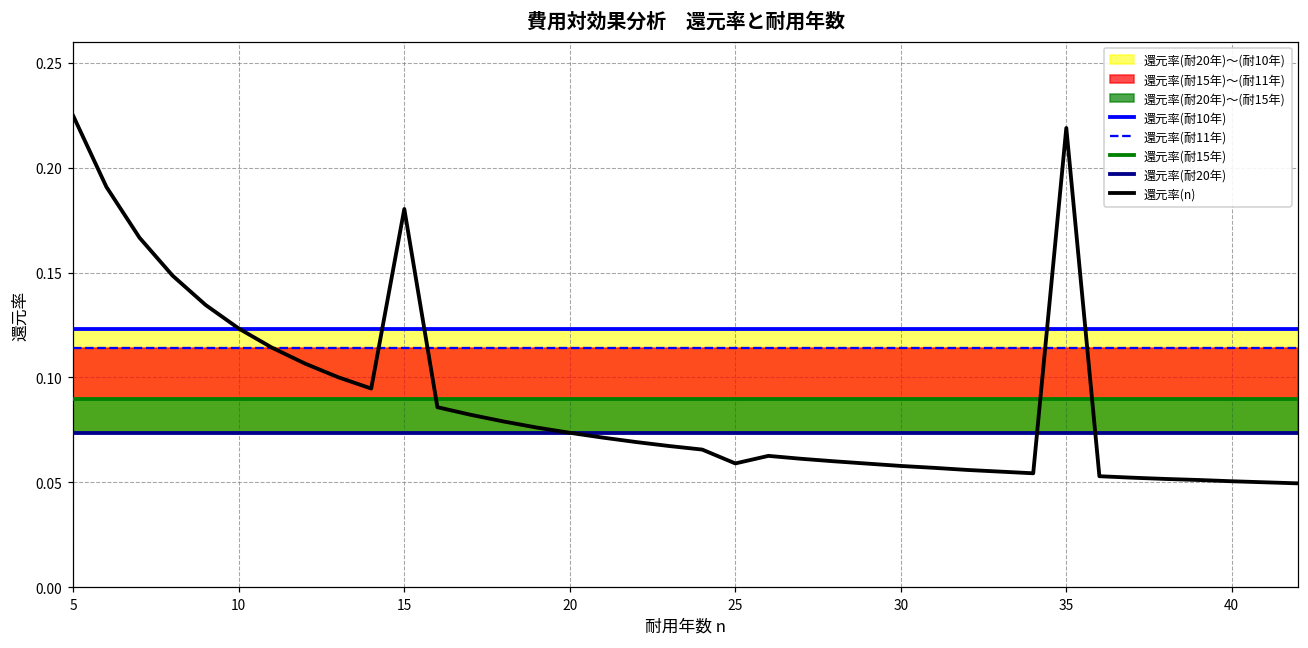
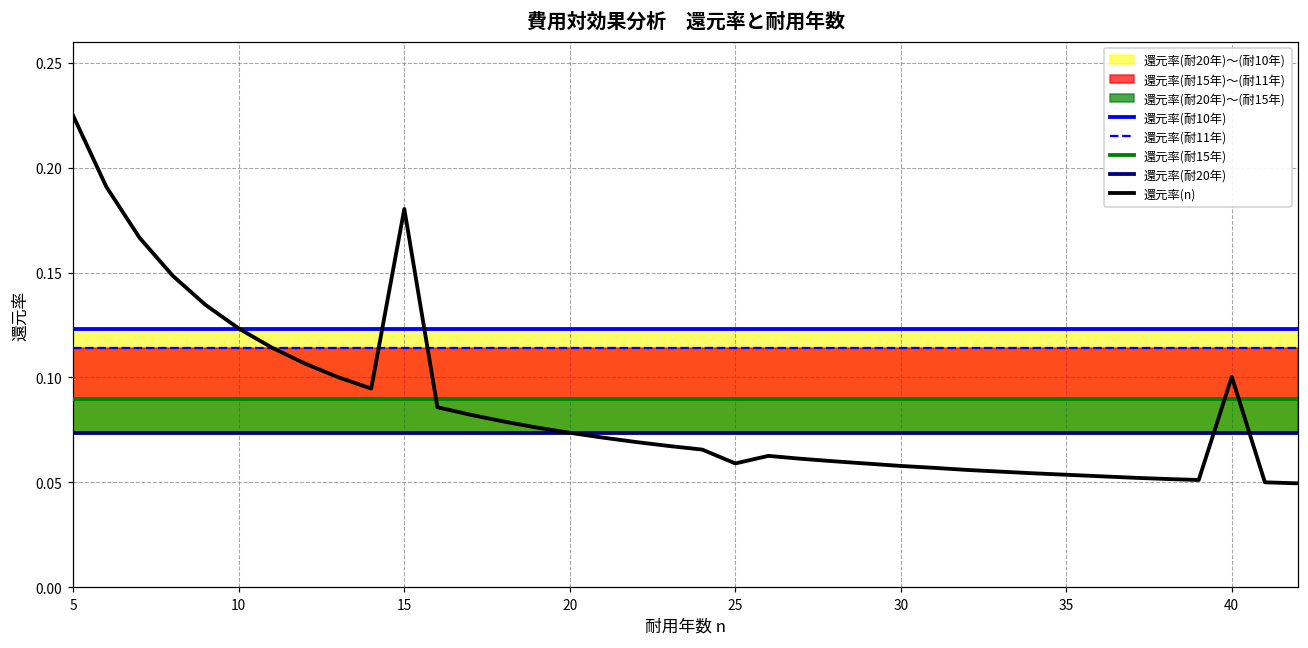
還元率(n), 35: 0.219 -> 0.054
還元率(n), 40: 0.051 -> 0.100
